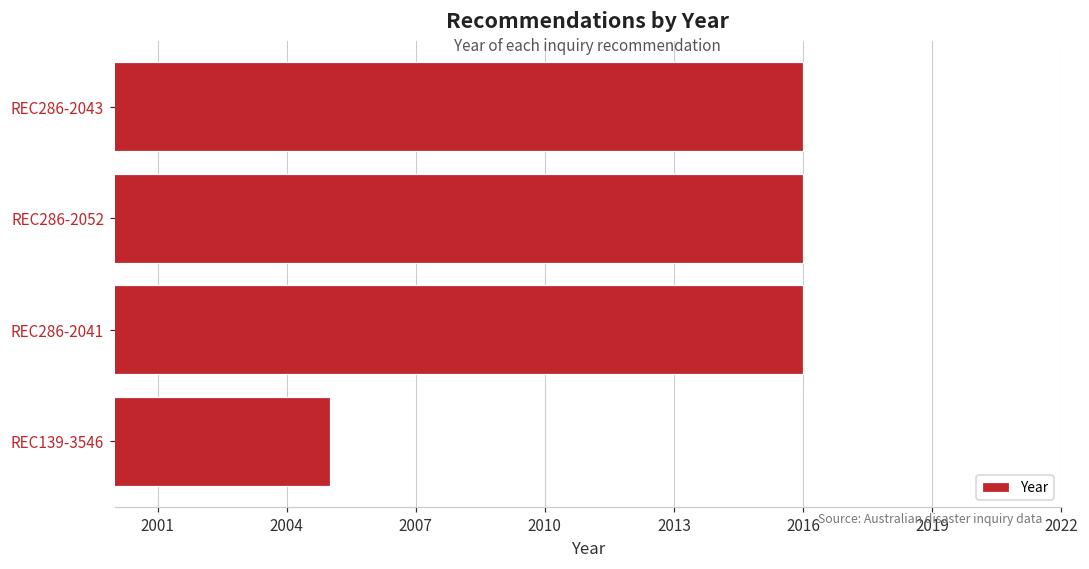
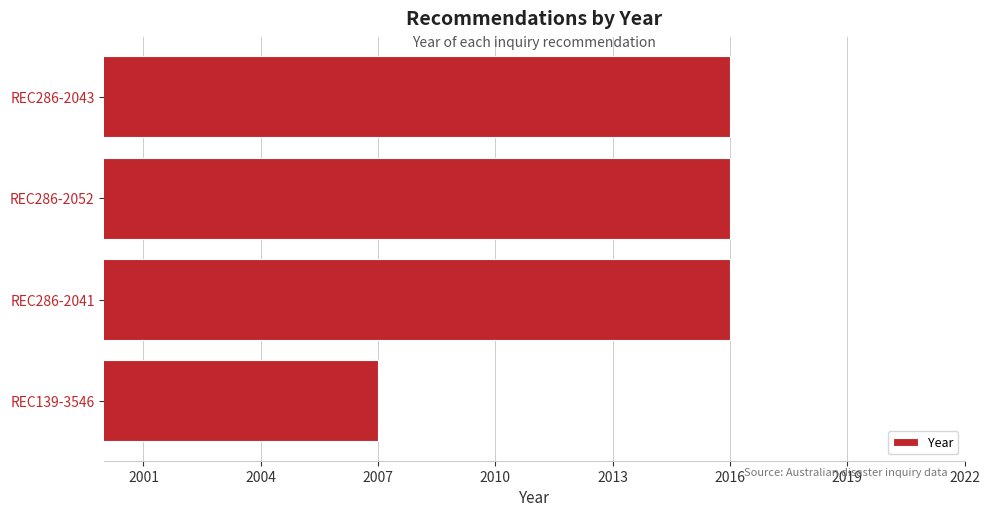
REC139-3546: 2005 -> 2007
